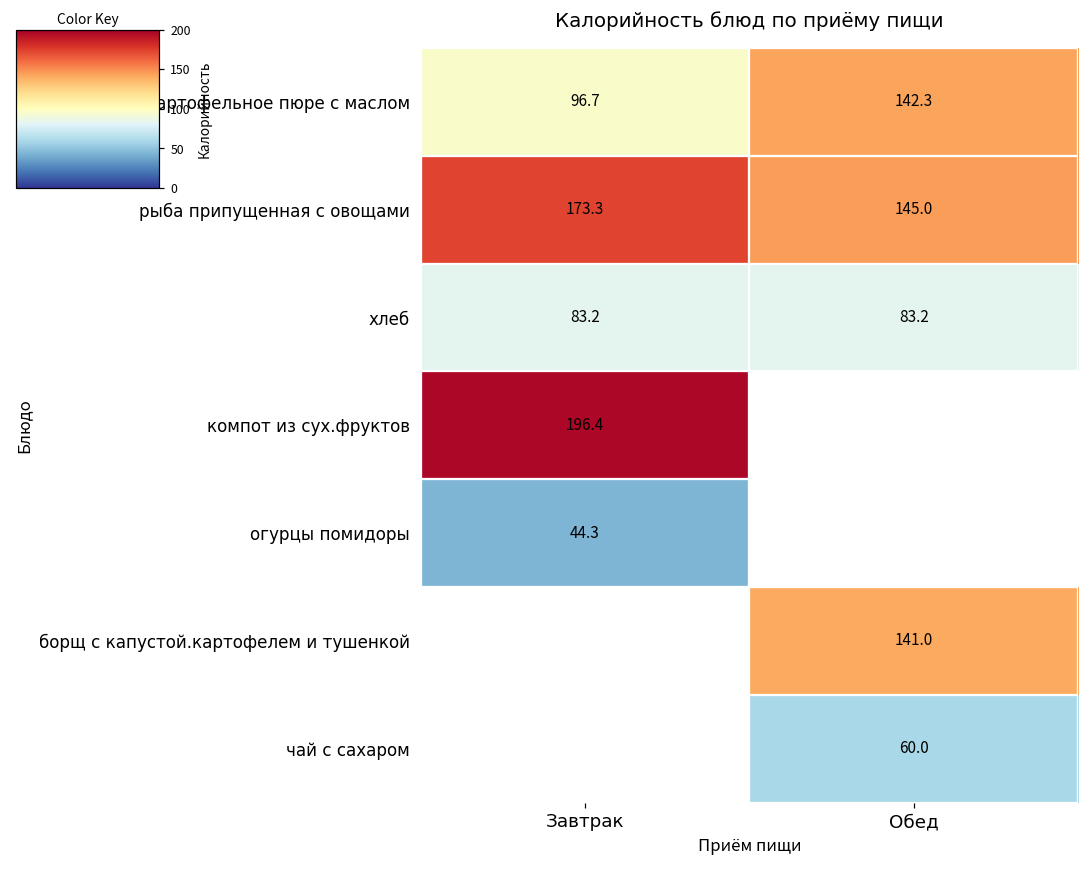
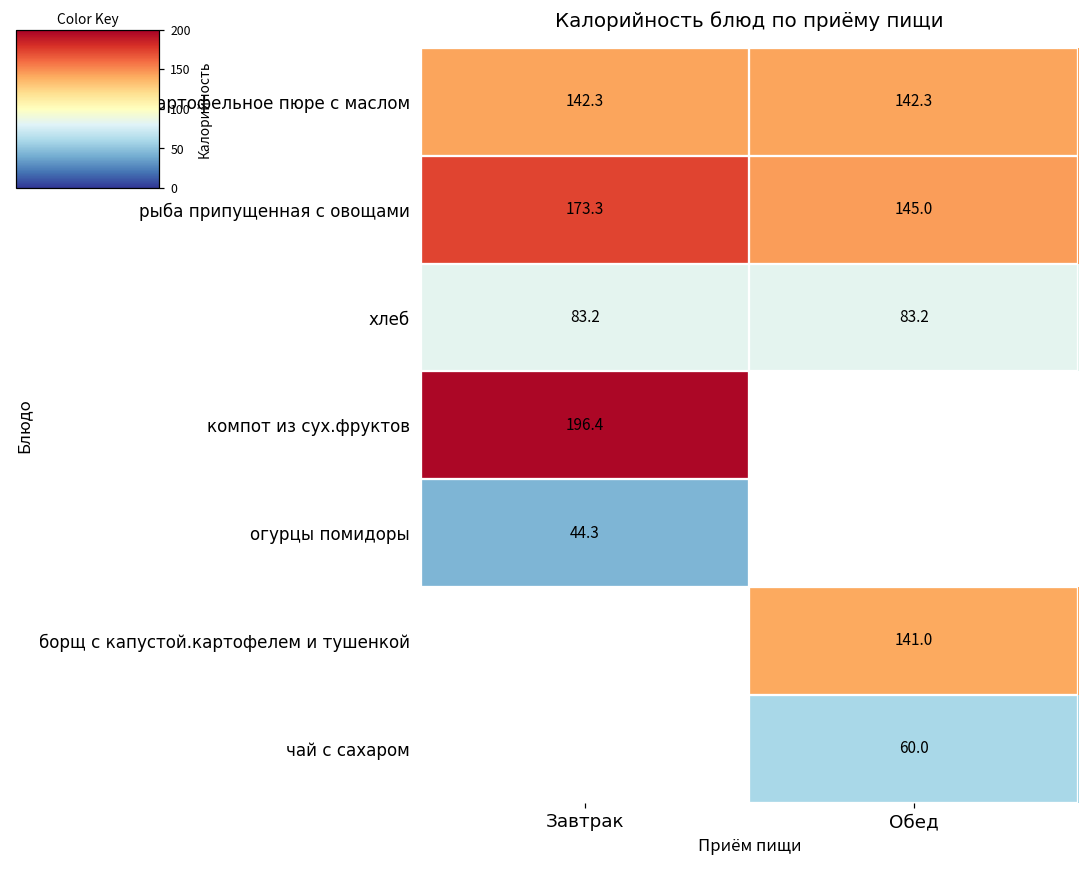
картофельное пюре с маслом, Завтрак: 96.7 -> 142.3
